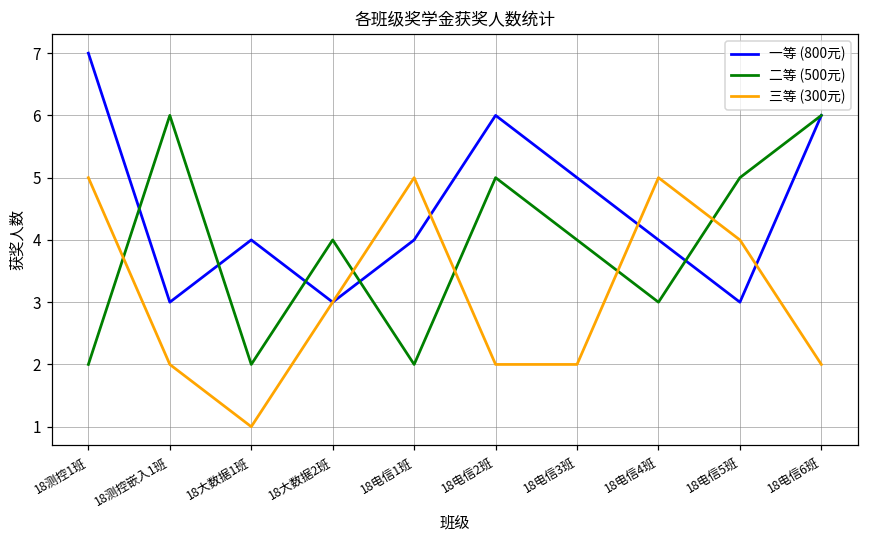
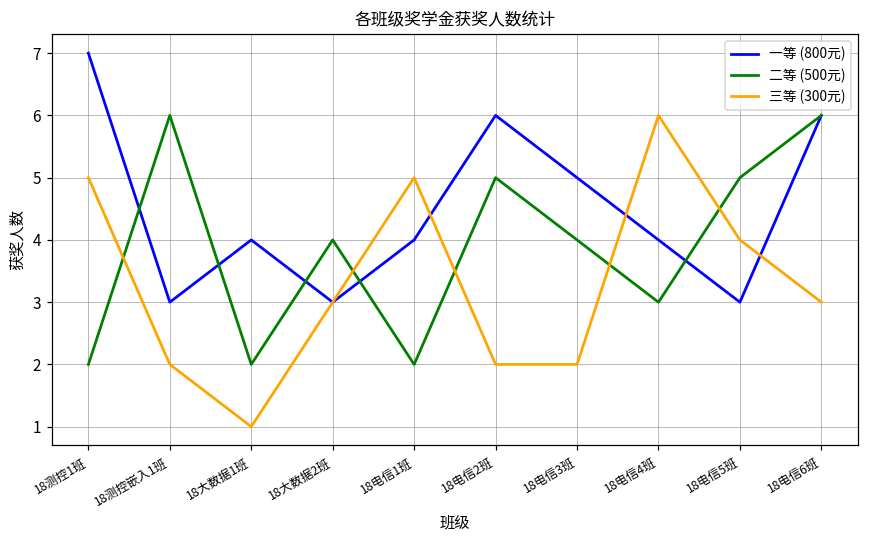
三等 (300元), 18电信4班: 5 -> 6
三等 (300元), 18电信6班: 2 -> 3
